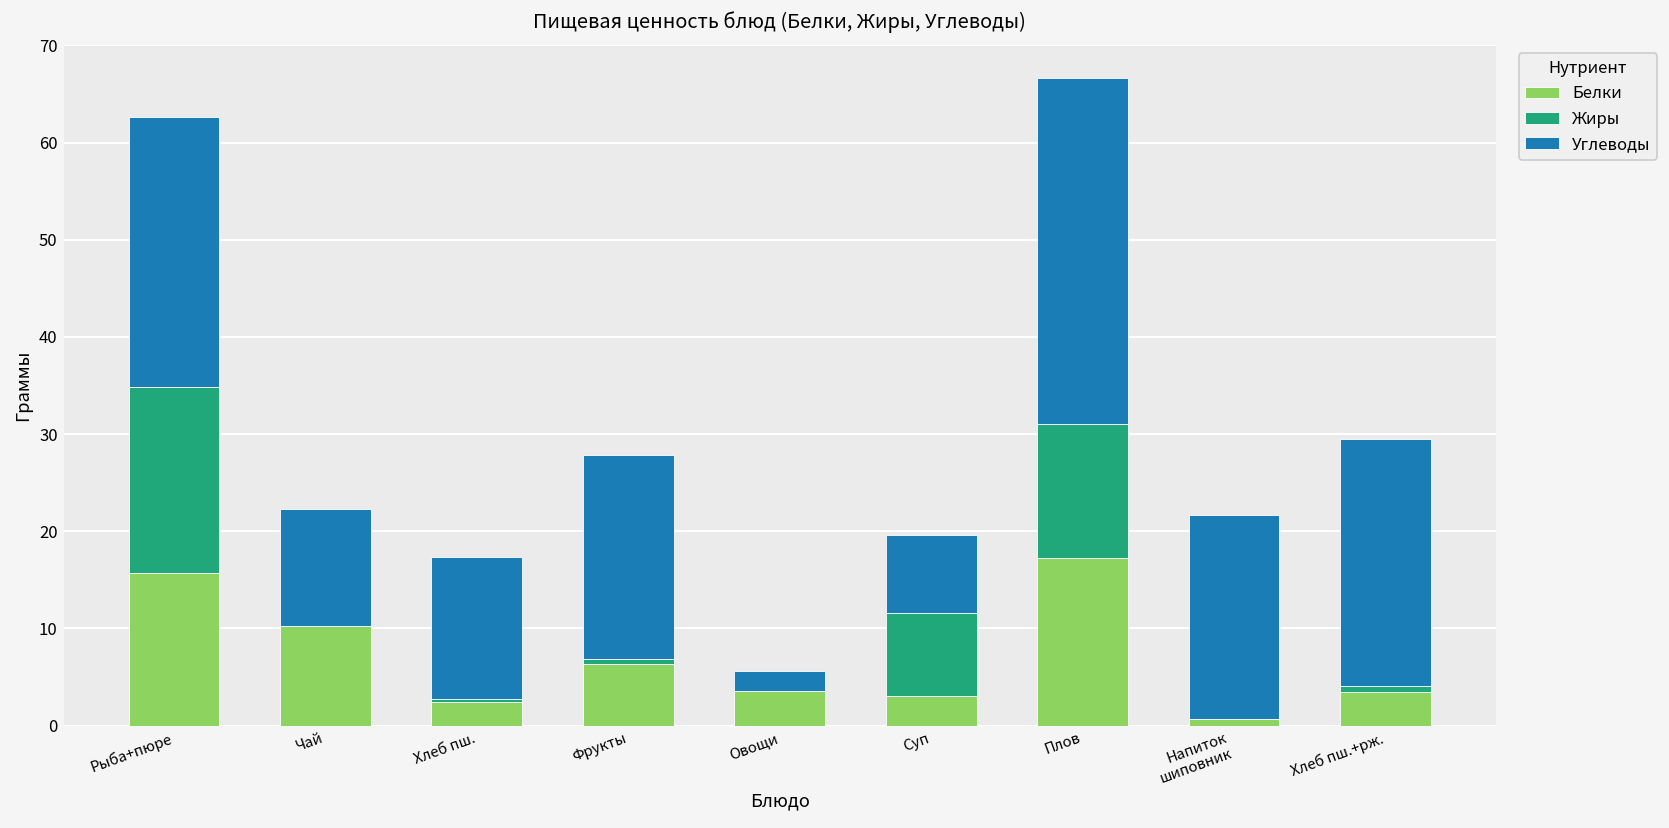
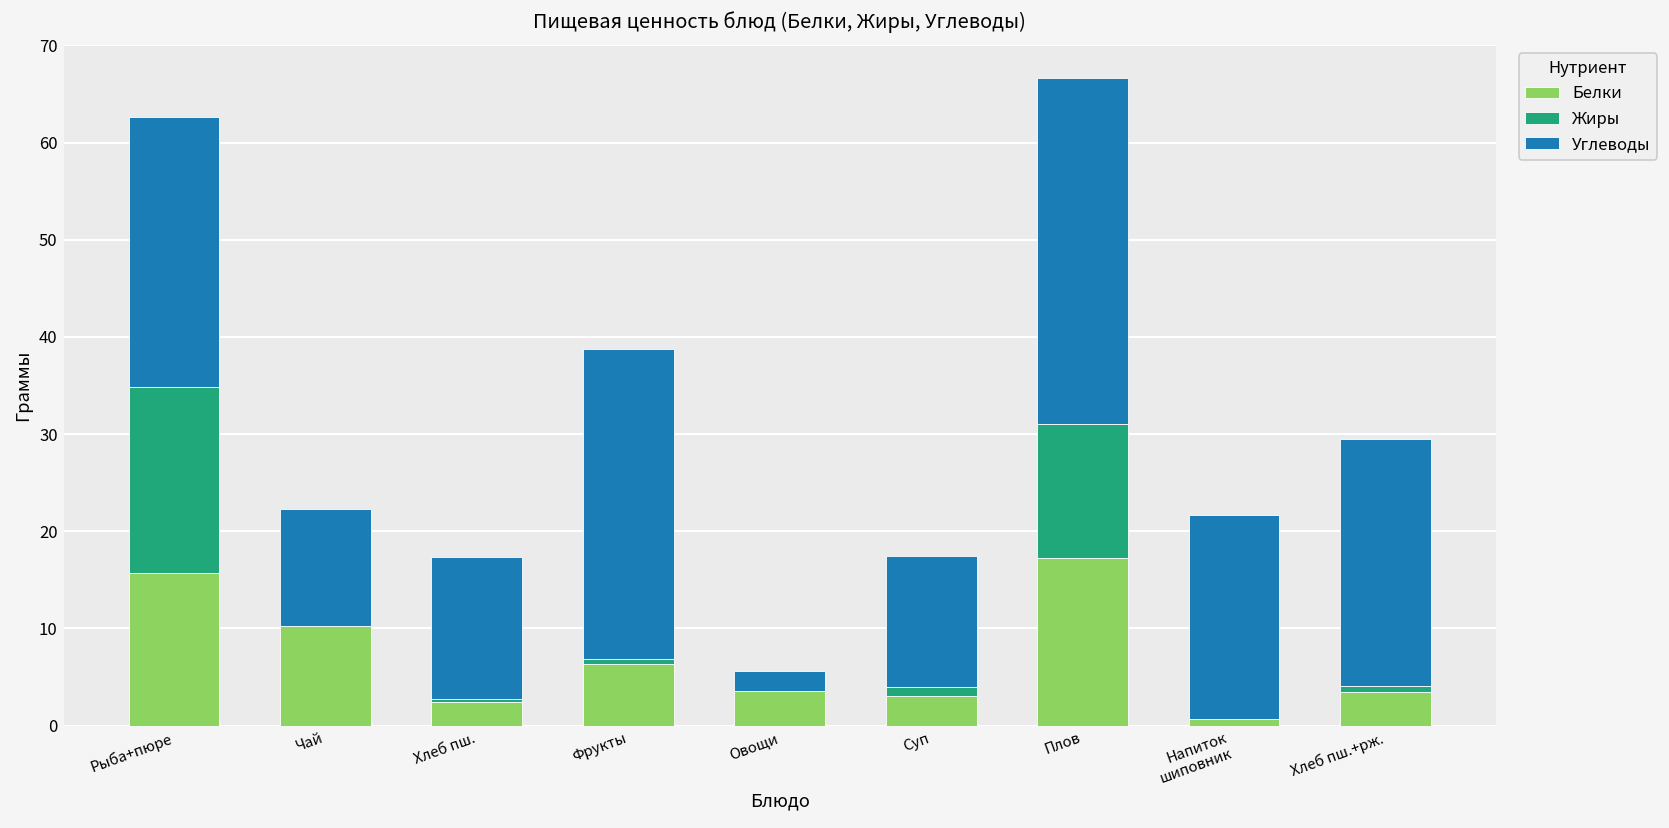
Углеводы, Фрукты: 21 -> 32
Жиры, Суп: 9 -> 1
Углеводы, Суп: 8 -> 13
